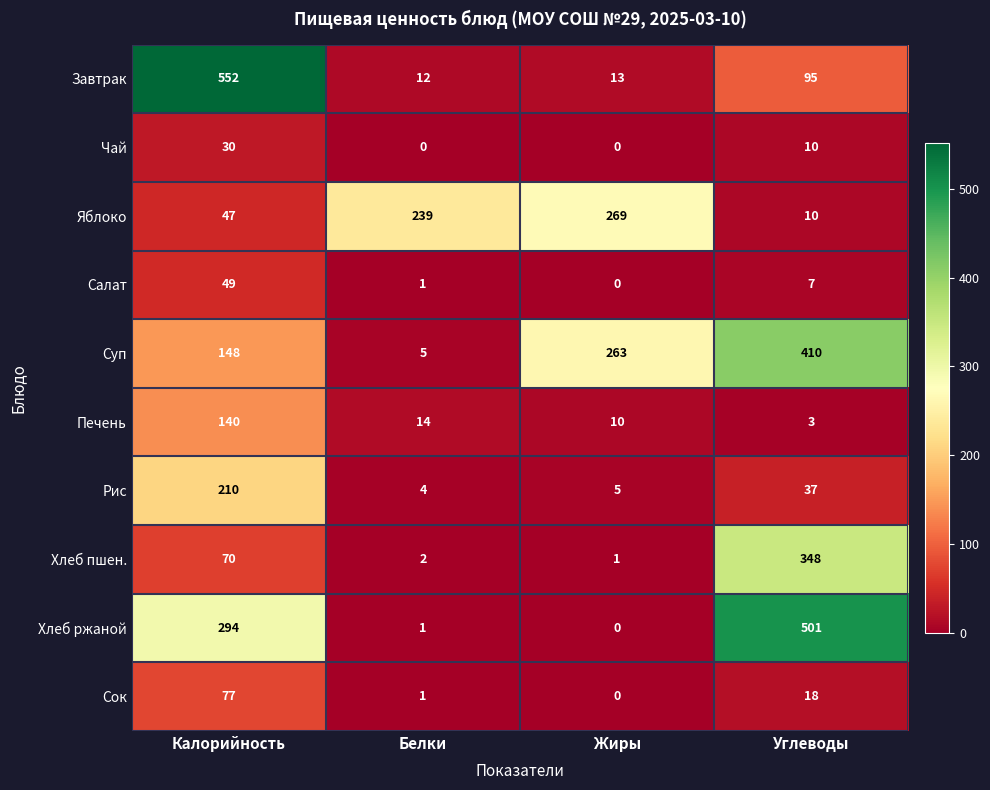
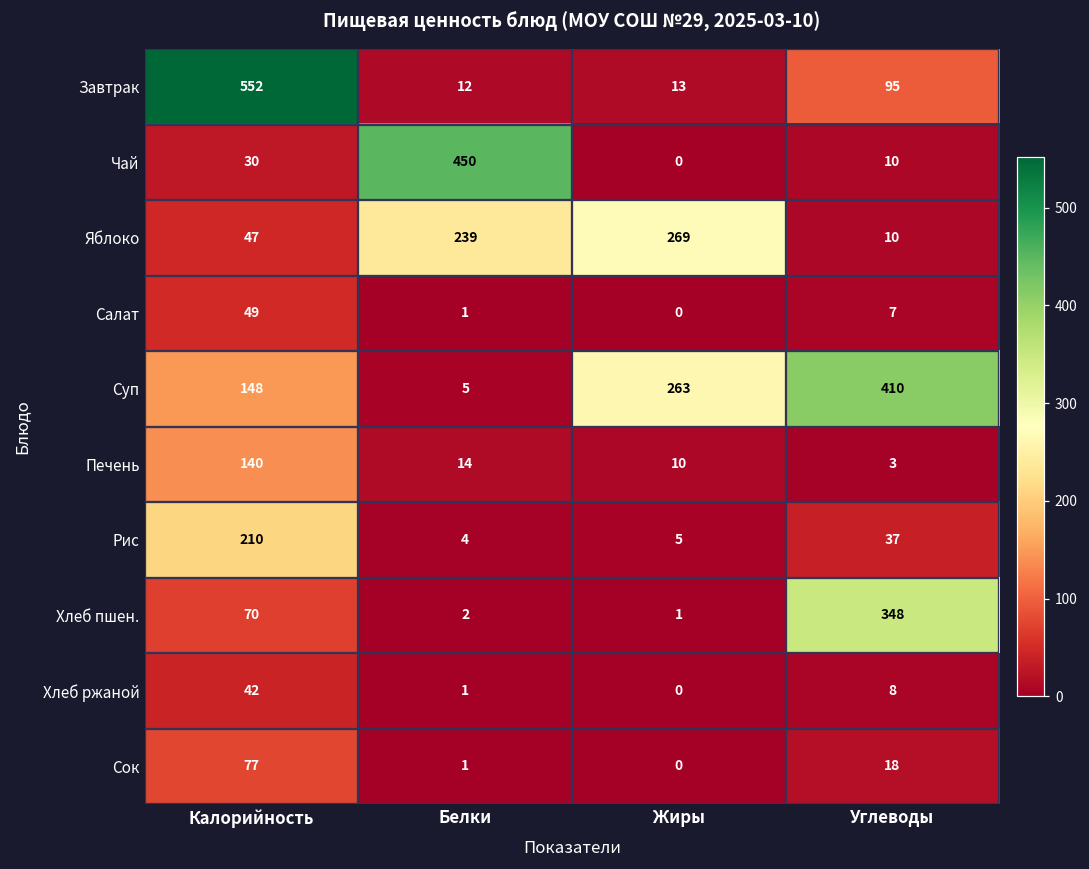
Чай, Белки: 0 -> 450
Хлеб ржаной, Калорийность: 294 -> 42
Хлеб ржаной, Углеводы: 501 -> 8
